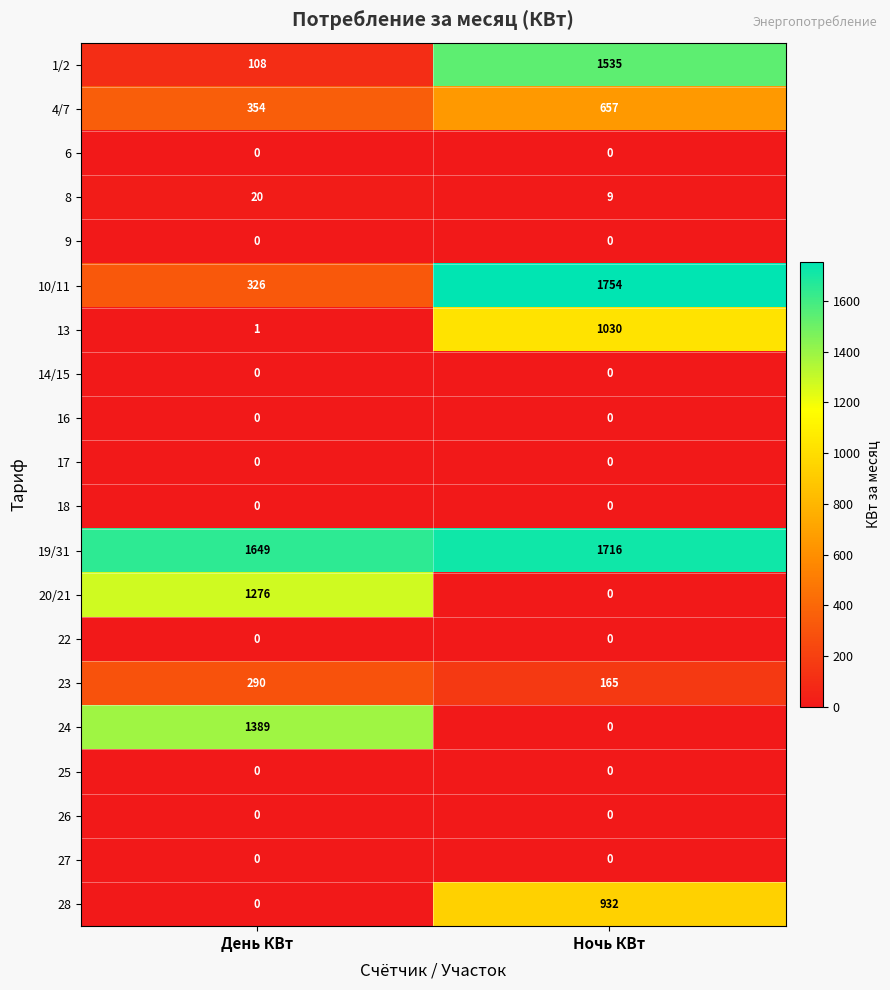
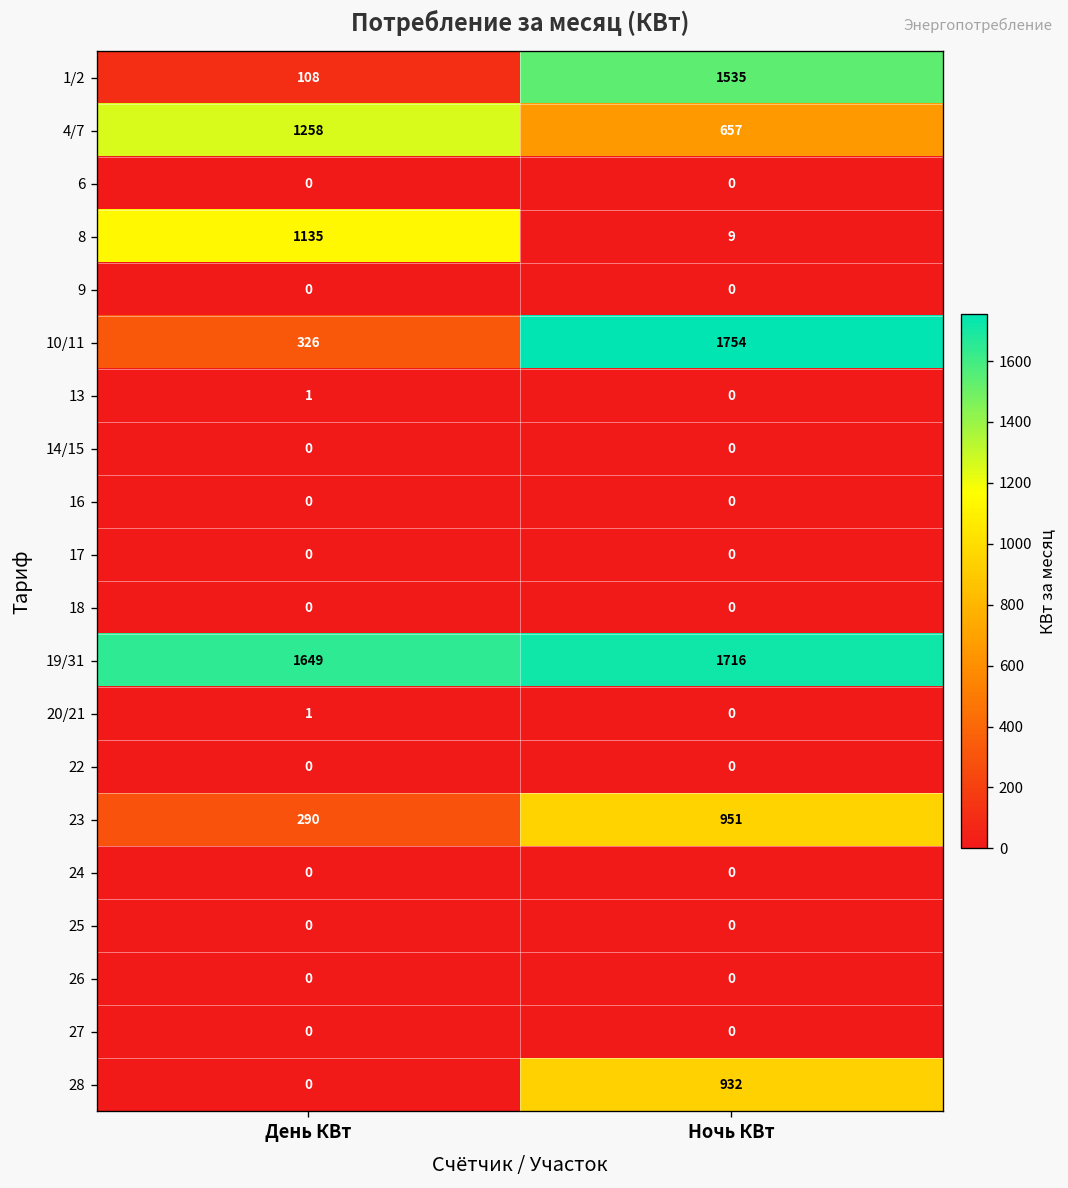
4/7, День КВт: 354 -> 1258
8, День КВт: 20 -> 1135
13, Ночь КВт: 1030 -> 0
20/21, День КВт: 1276 -> 1
23, Ночь КВт: 165 -> 951
24, День КВт: 1389 -> 0
